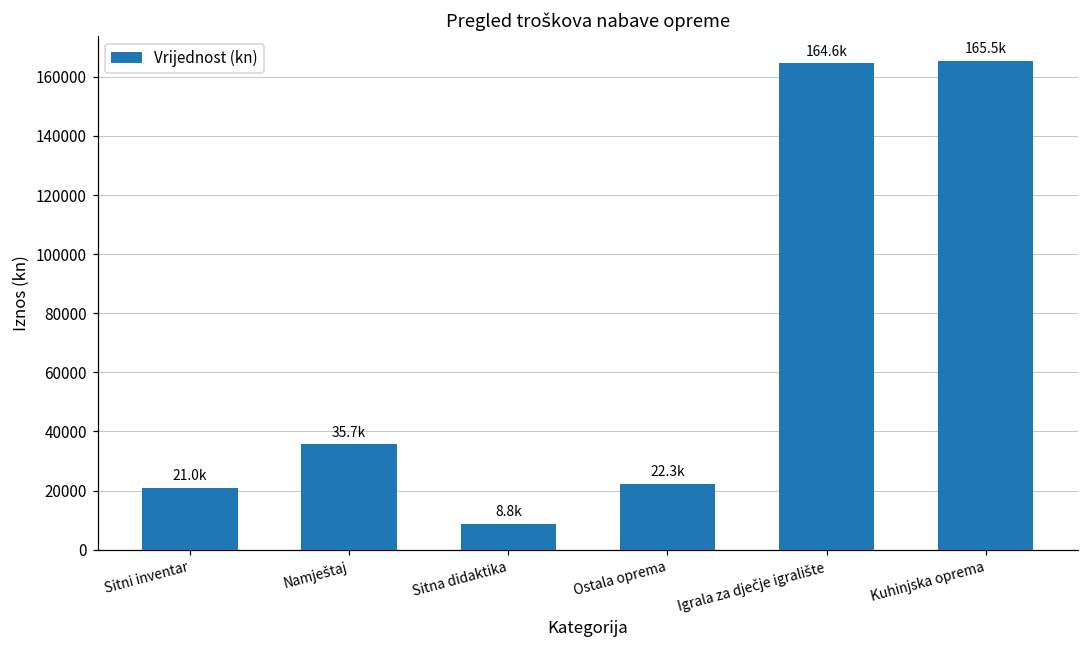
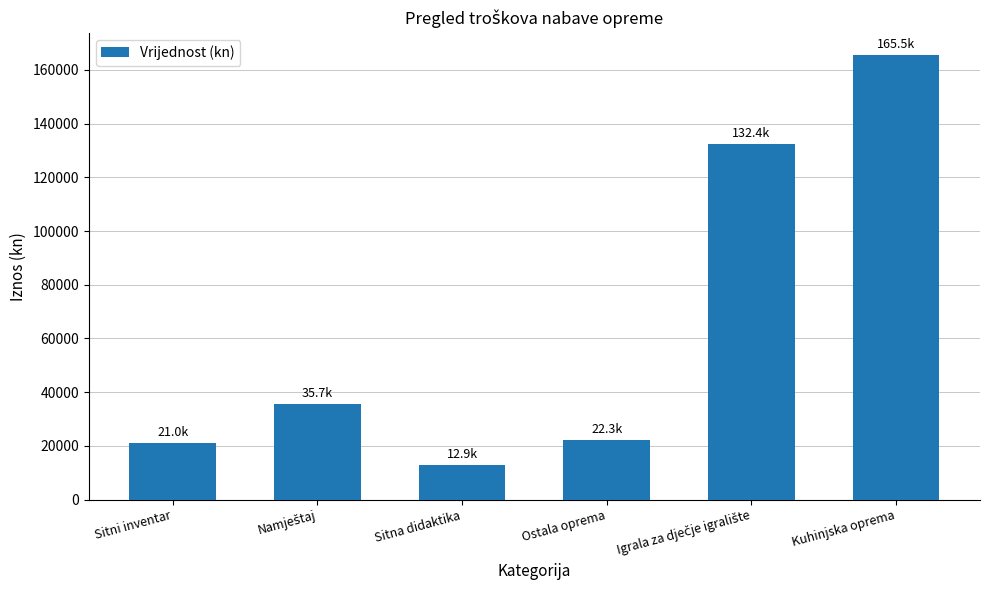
Sitna didaktika: 8.8k -> 12.9k
Igrala za dječje igralište: 164.6k -> 132.4k
